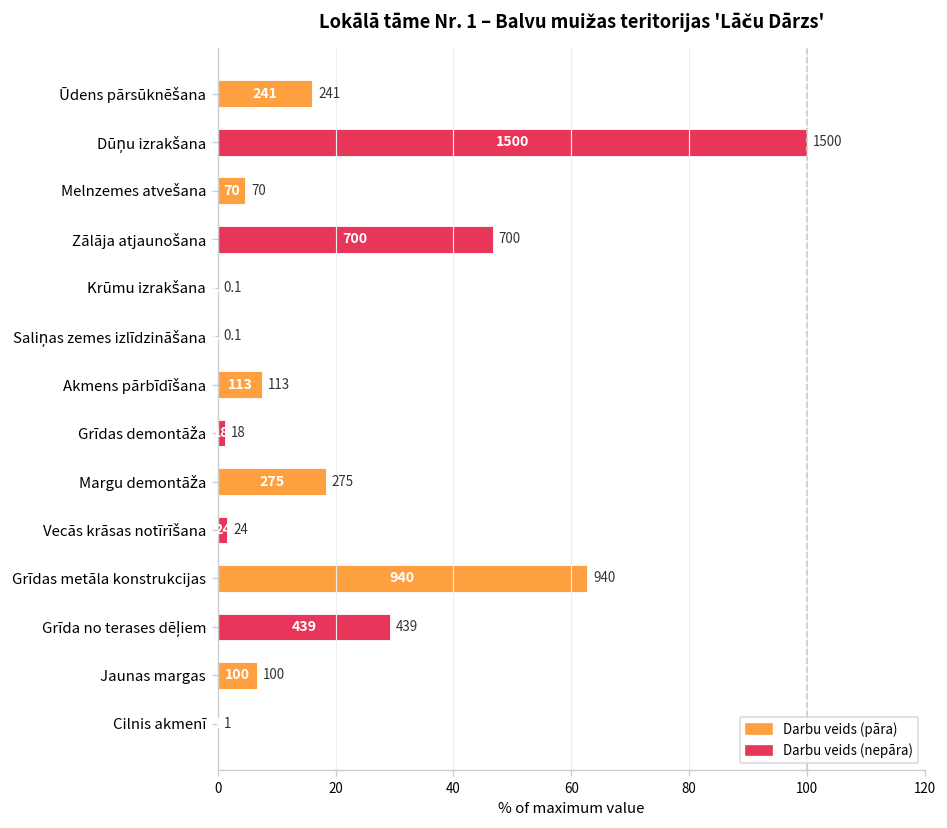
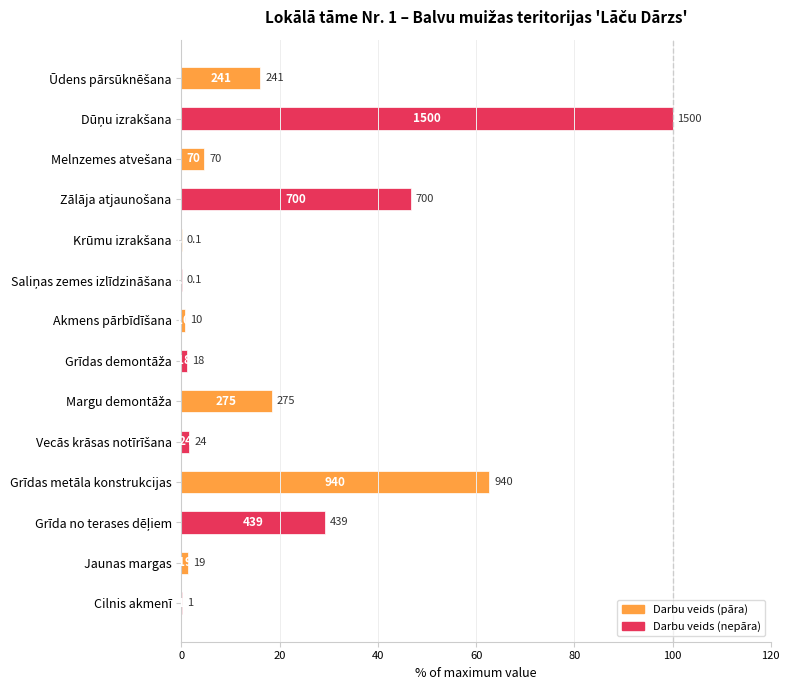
Akmens pārbīdīšana: 113 -> 10
Jaunas margas: 100 -> 19
